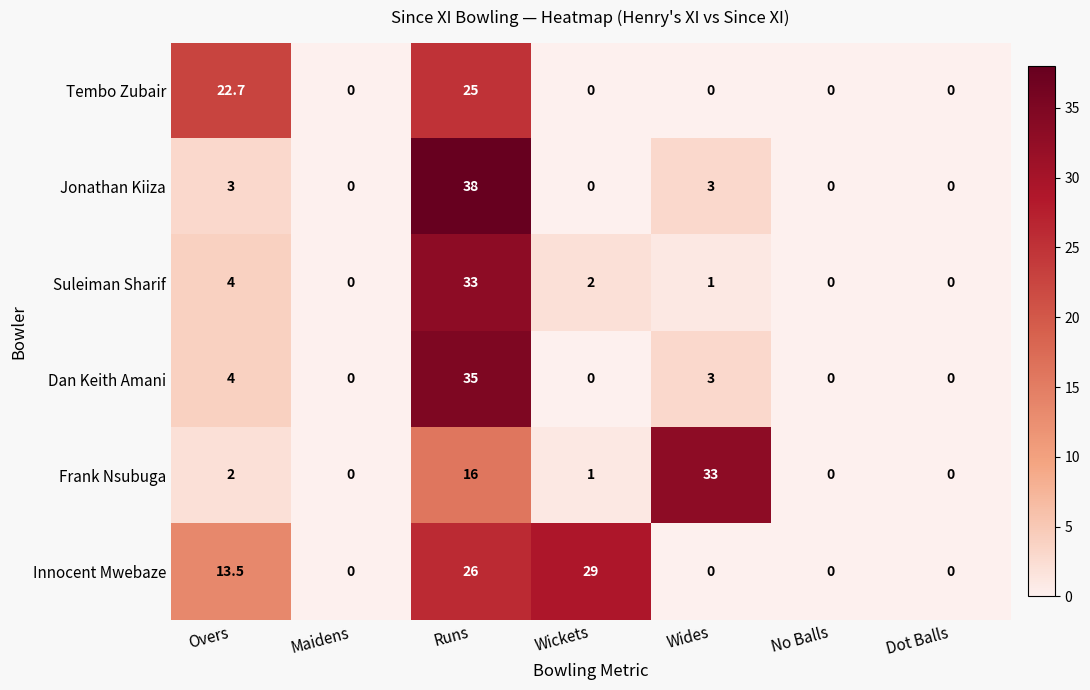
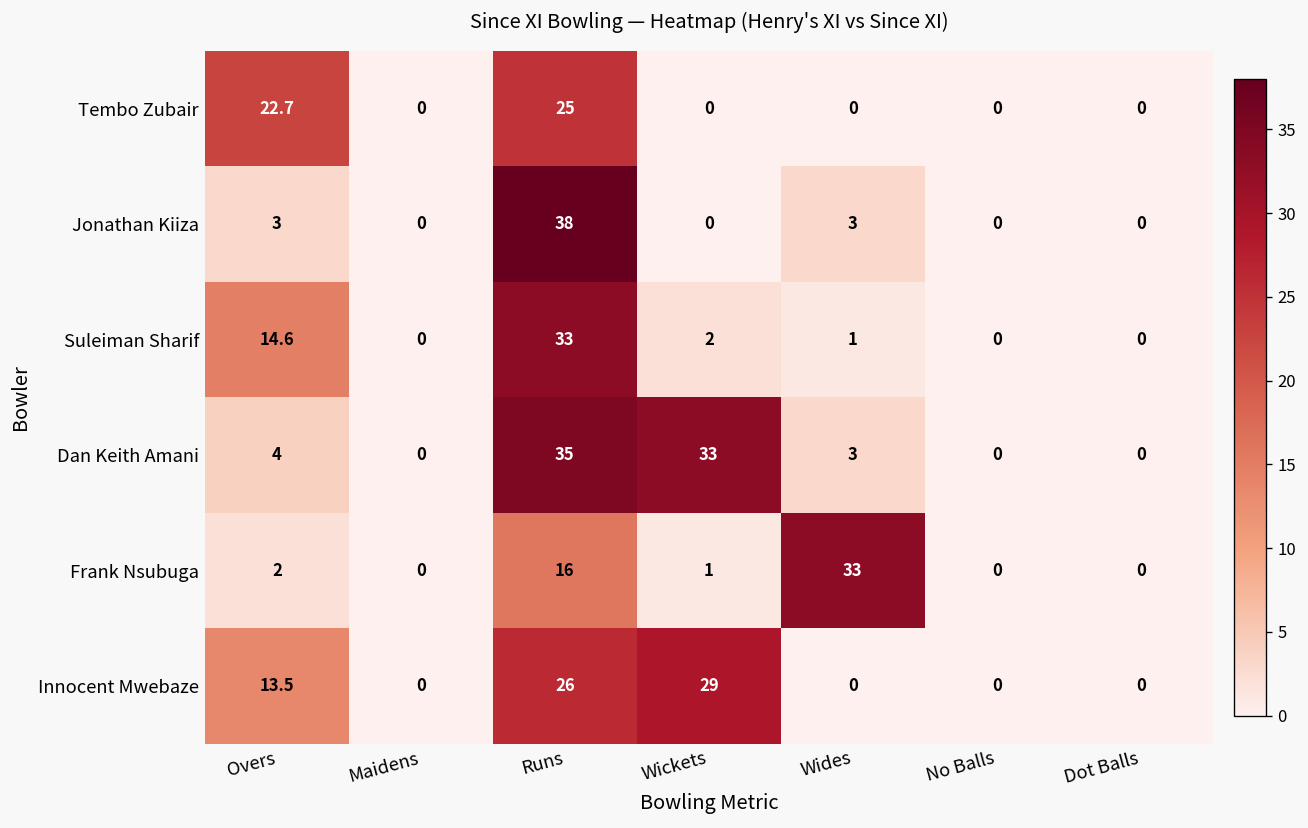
Suleiman Sharif, Overs: 4 -> 14.6
Dan Keith Amani, Wickets: 0 -> 33
